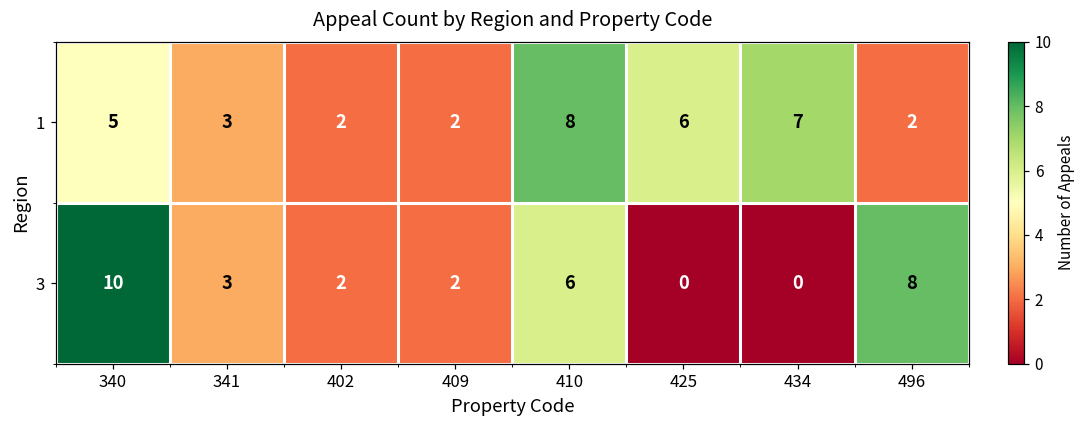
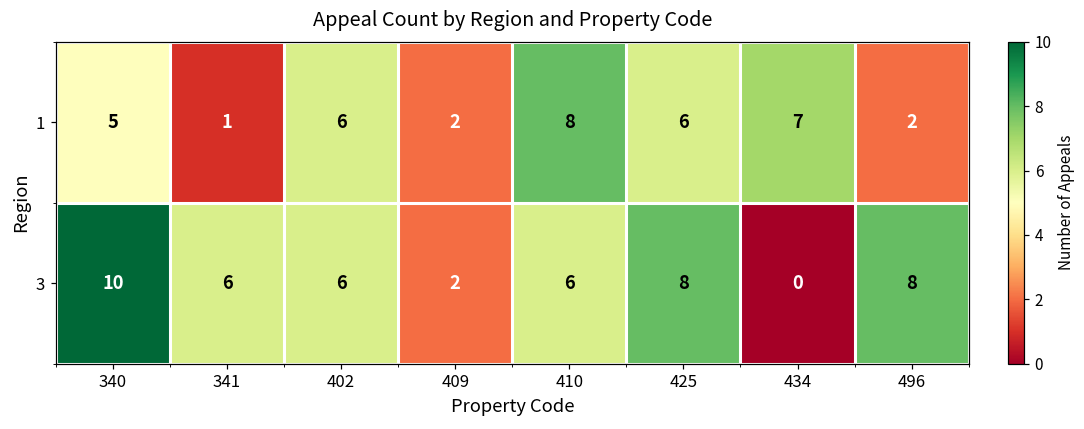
1, 341: 3 -> 1
1, 402: 2 -> 6
3, 341: 3 -> 6
3, 402: 2 -> 6
3, 425: 0 -> 8
